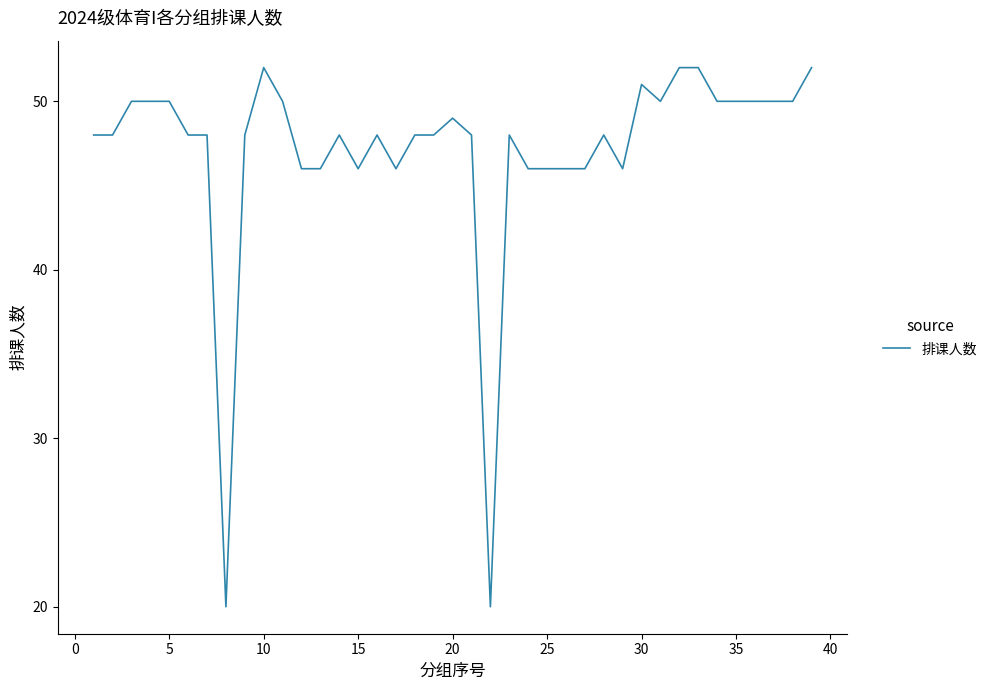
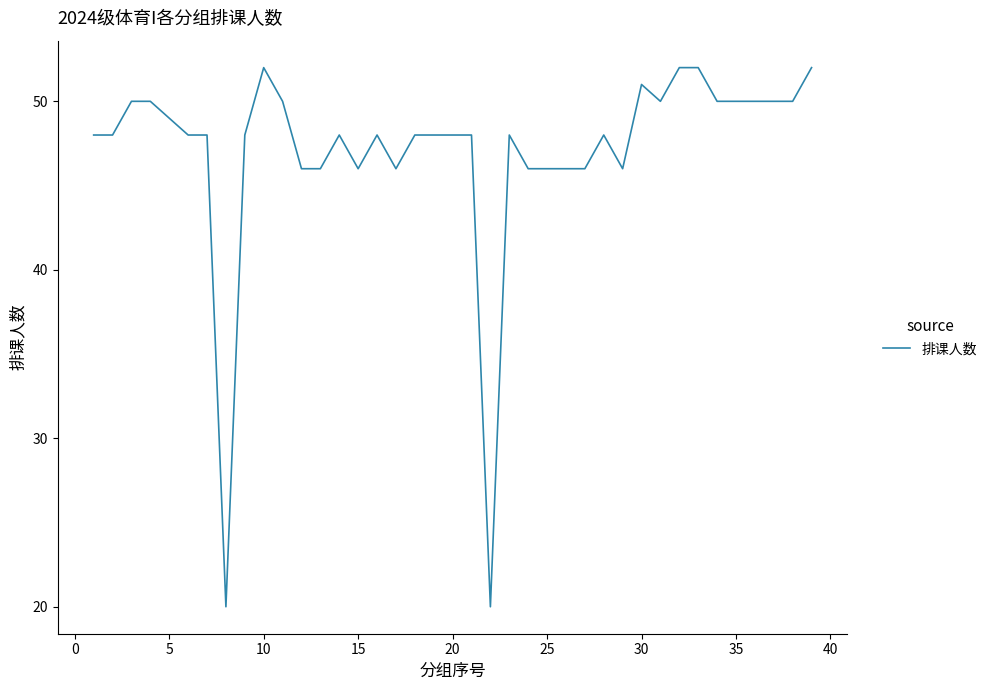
5: 50 -> 49
20: 49 -> 48
